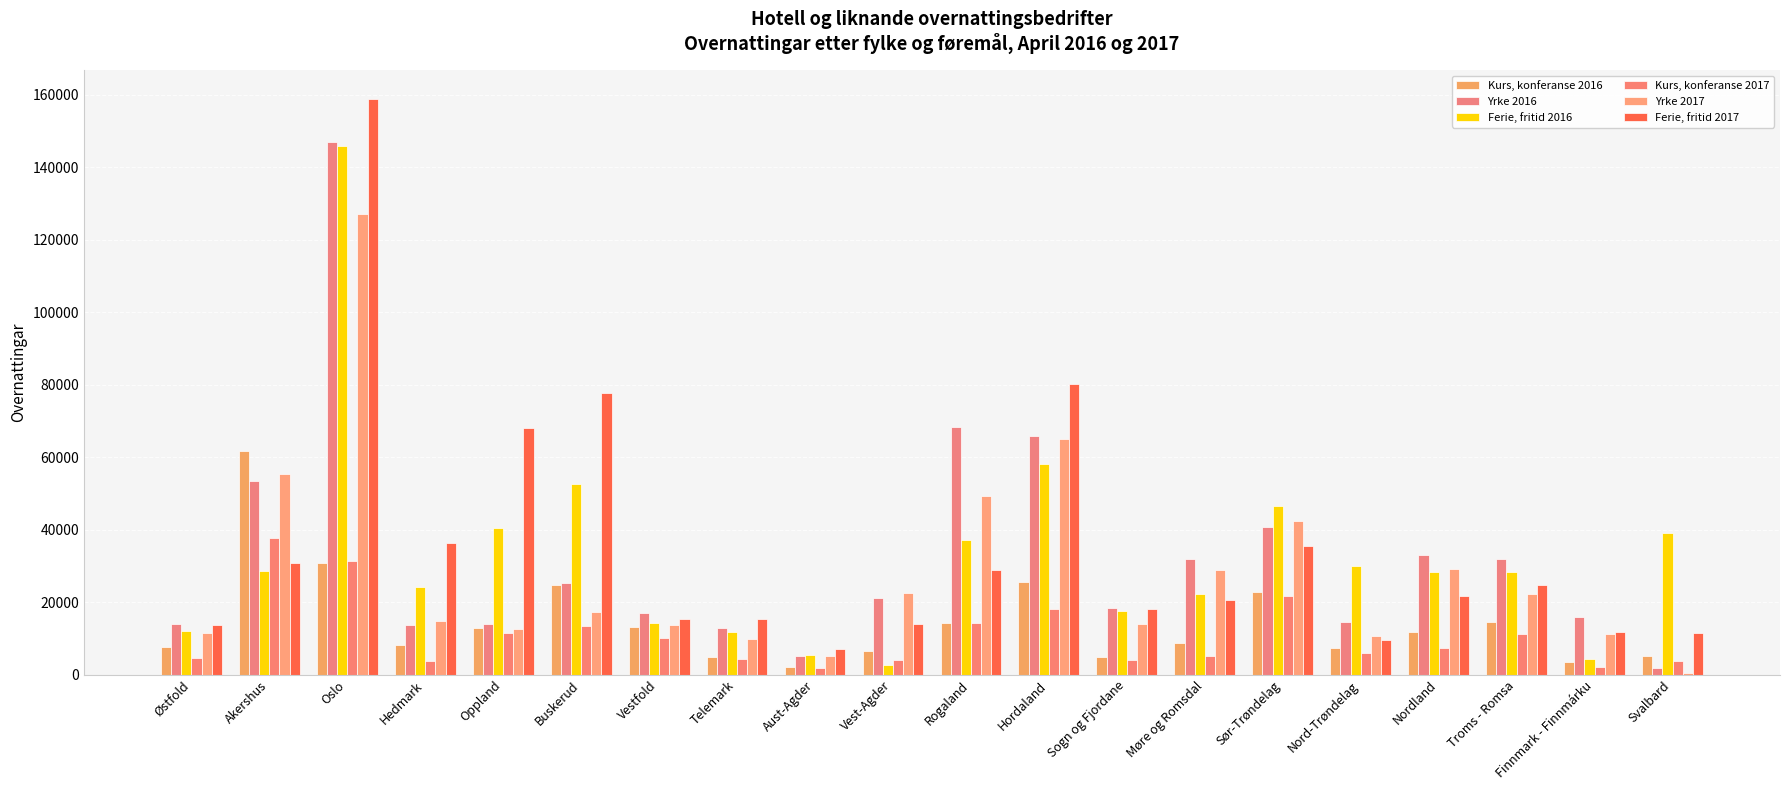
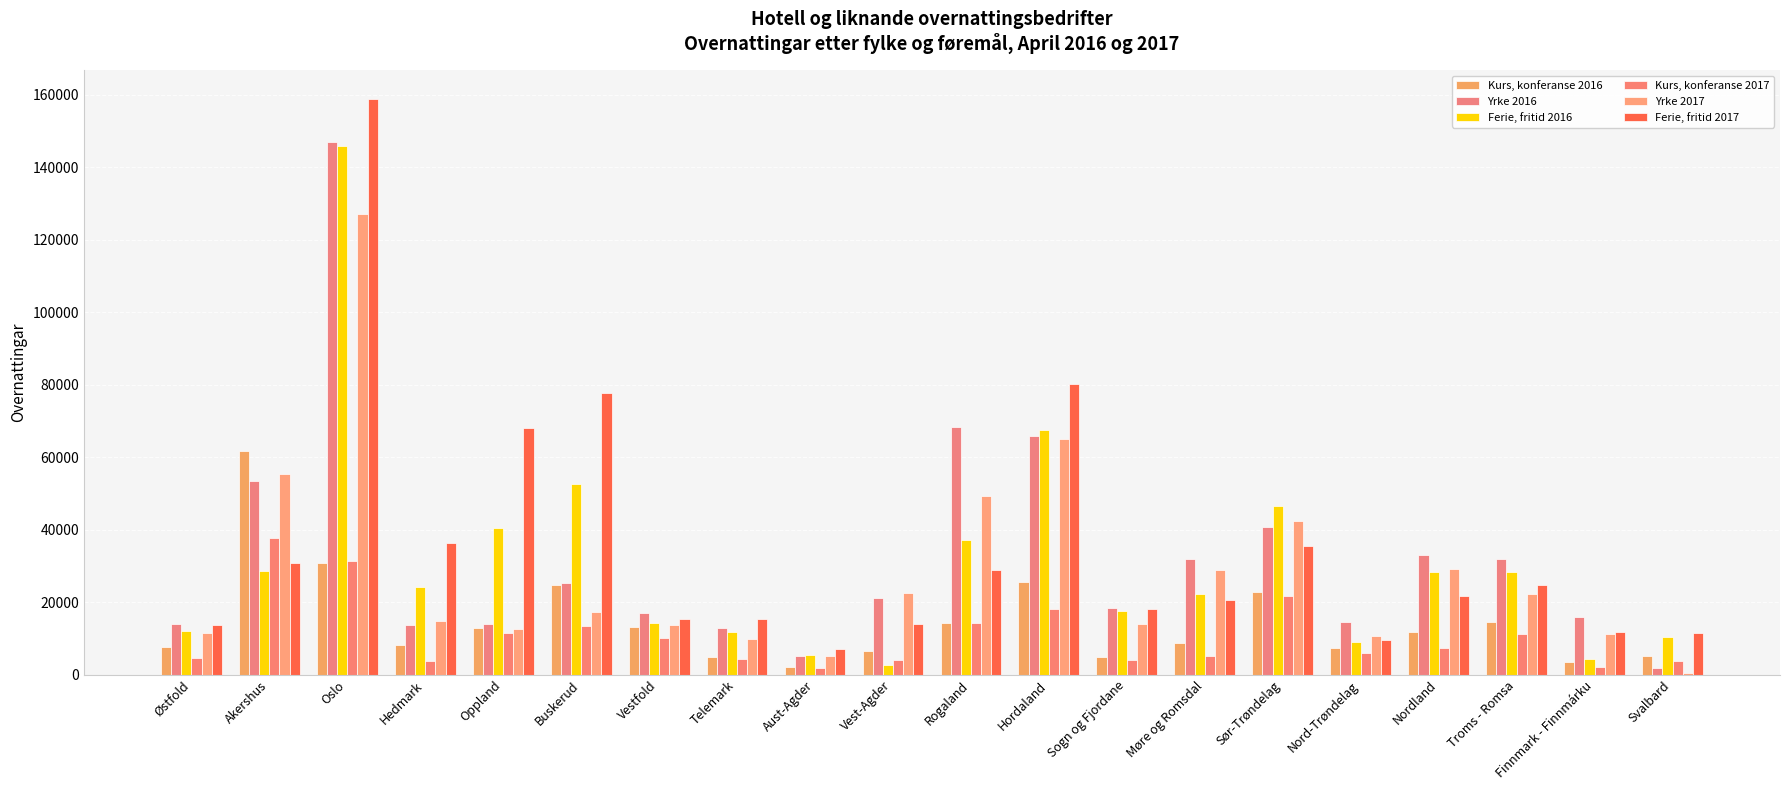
Ferie, fritid 2016, Hordaland: 58000 -> 68000
Ferie, fritid 2016, Nord-Trøndelag: 30000 -> 9000
Ferie, fritid 2016, Svalbard: 39000 -> 10000
